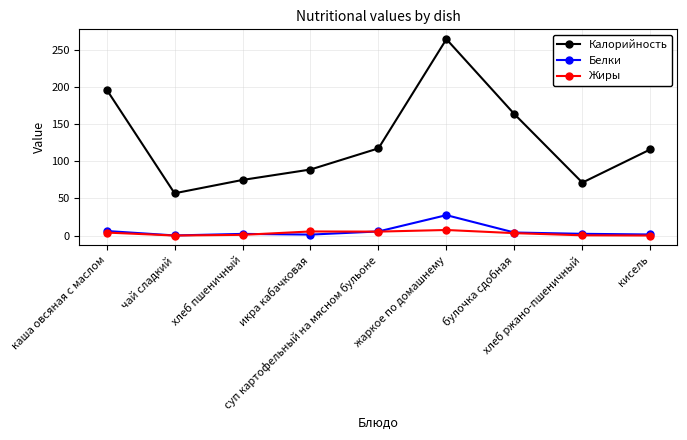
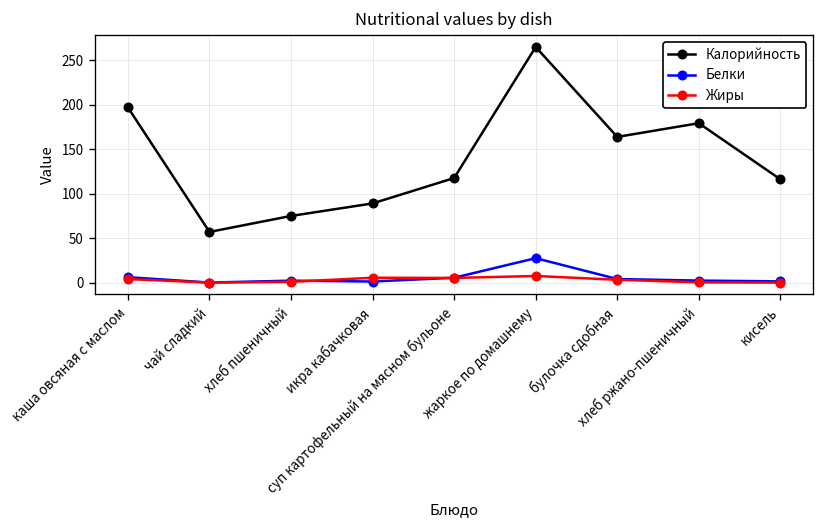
Калорийность, хлеб ржано-пшеничный: 70 -> 180
